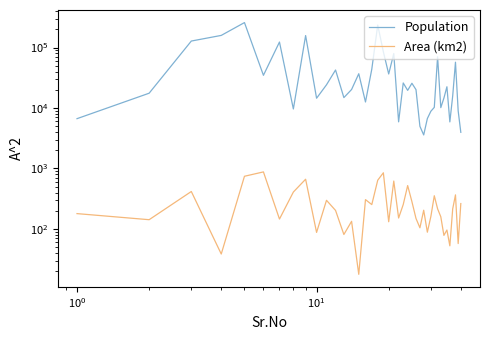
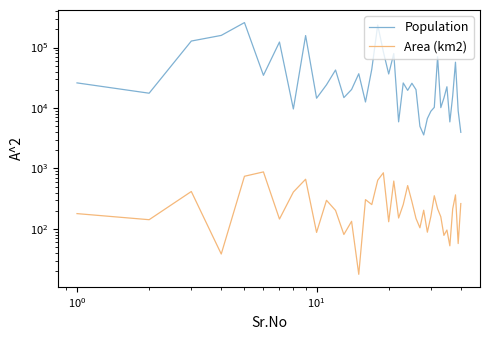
Population, 10^0: 7000 -> 26000
